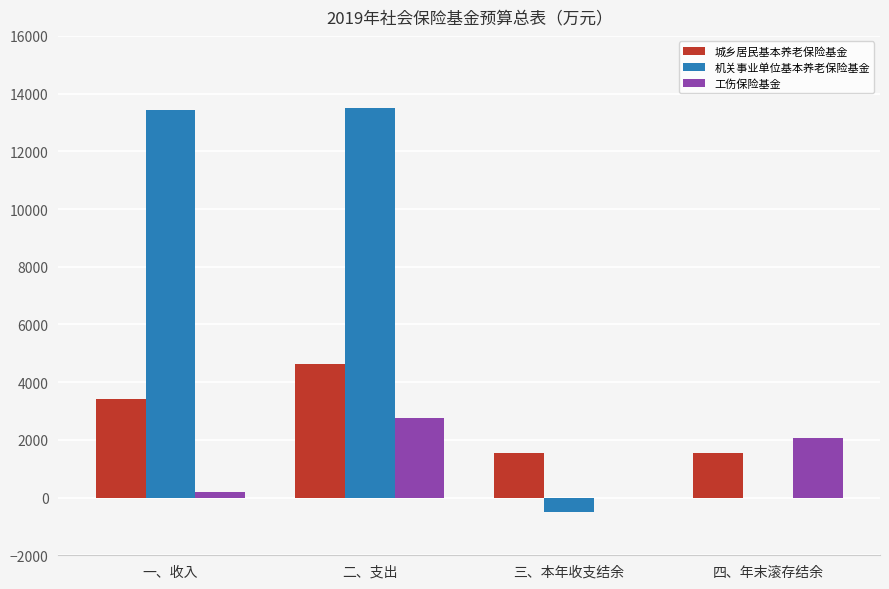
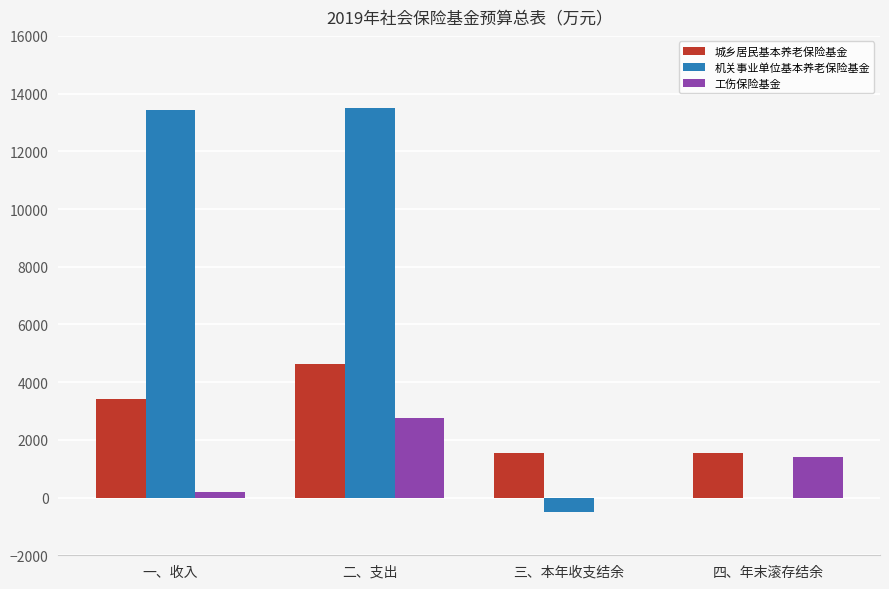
工伤保险基金, 四、年末滚存结余: 2100 -> 1400
